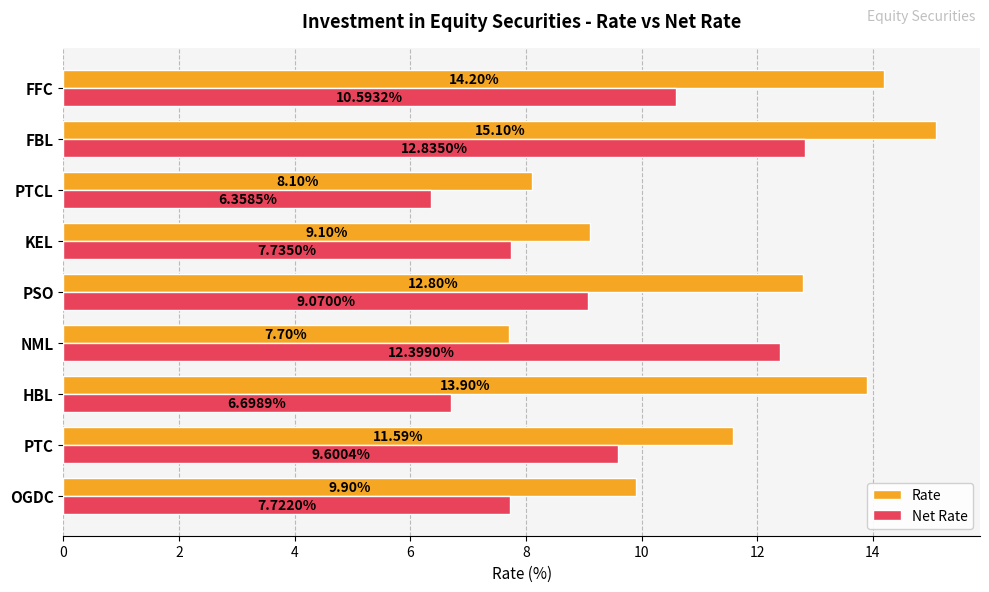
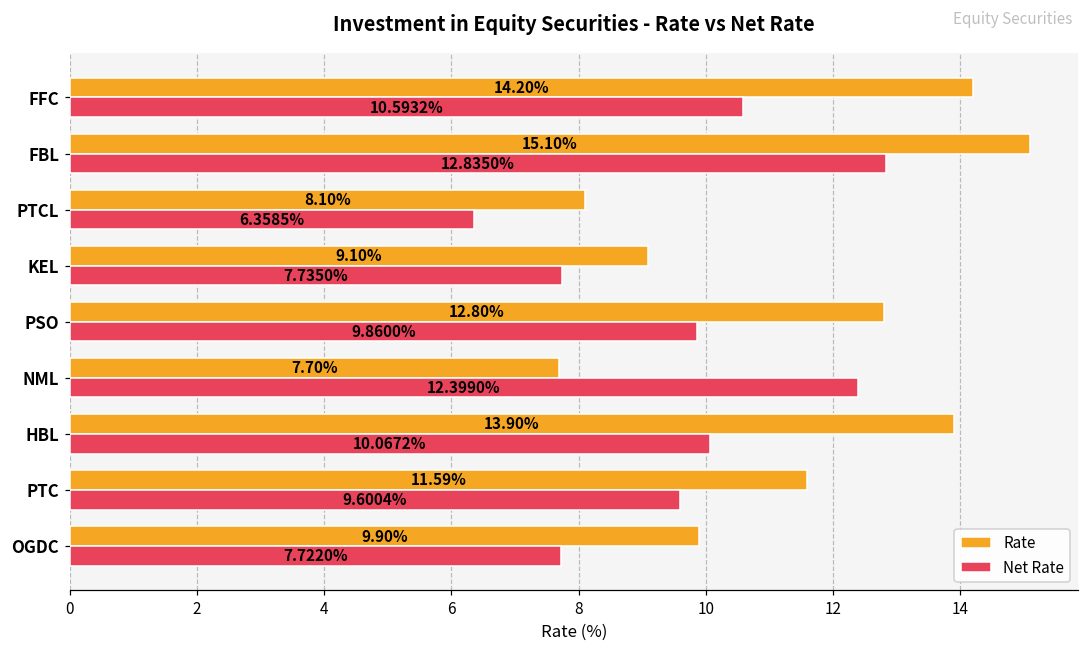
Net Rate, PSO: 9.0700% -> 9.8600%
Net Rate, HBL: 6.6989% -> 10.0672%
